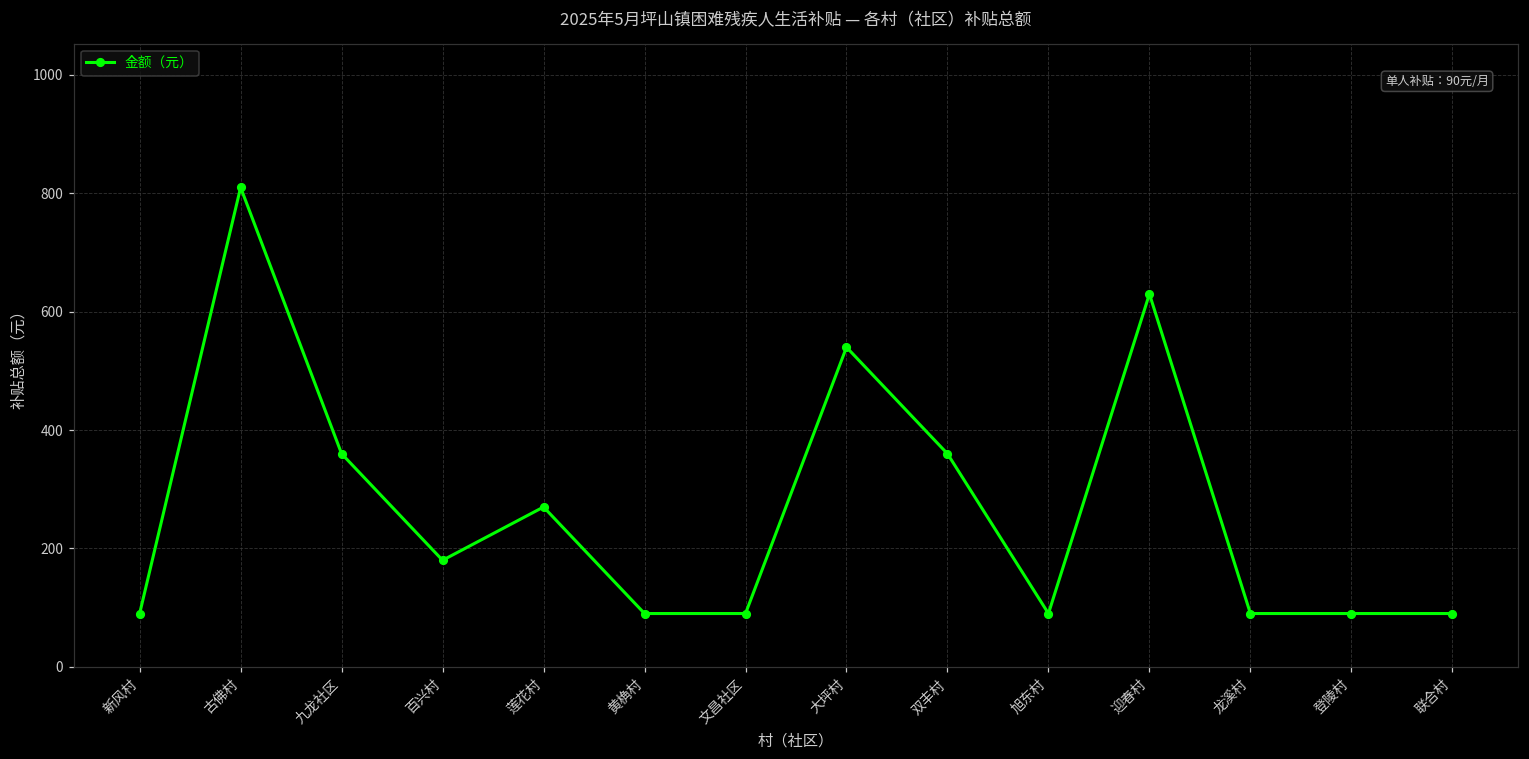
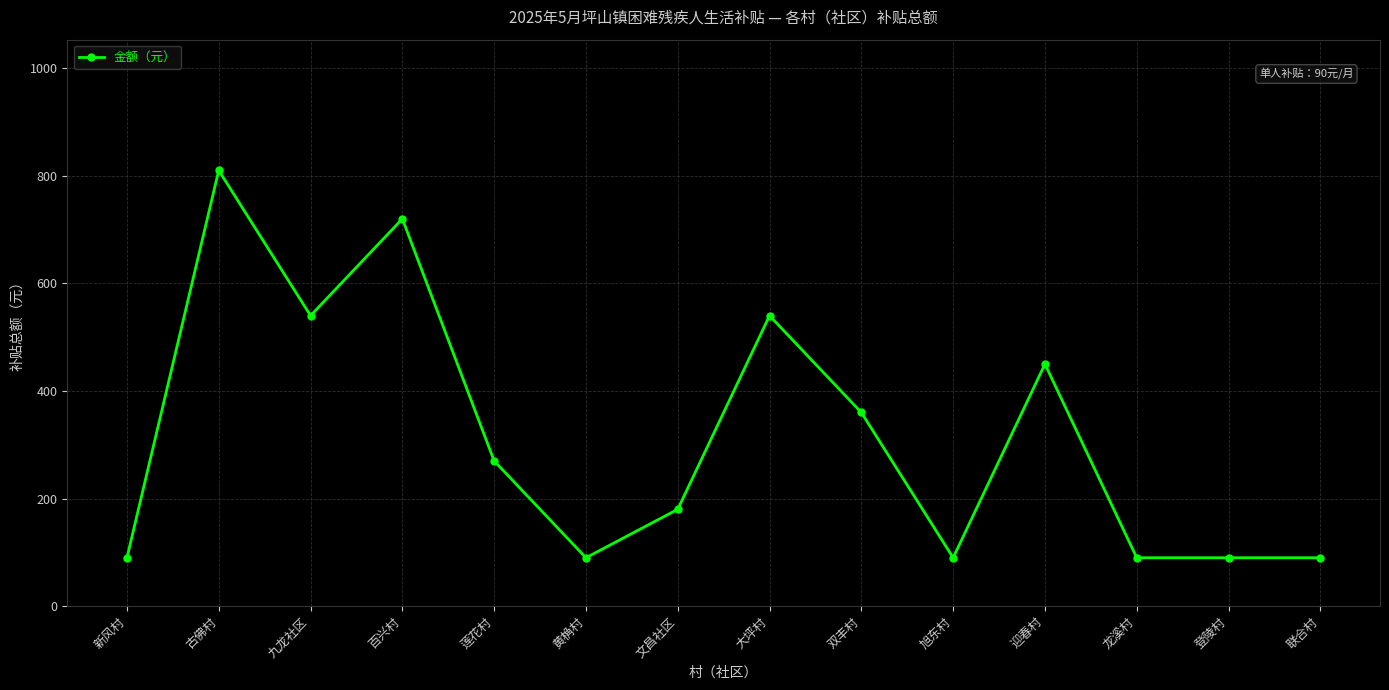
九龙社区: 360 -> 540
百兴村: 180 -> 720
文昌社区: 90 -> 180
迎春村: 630 -> 450
